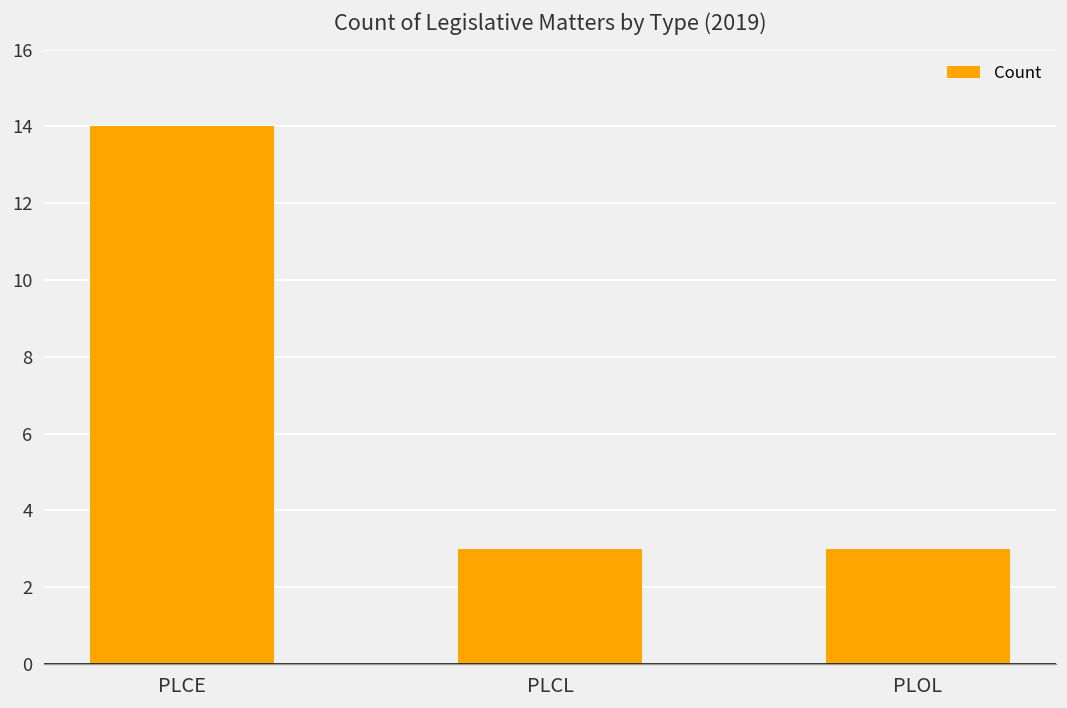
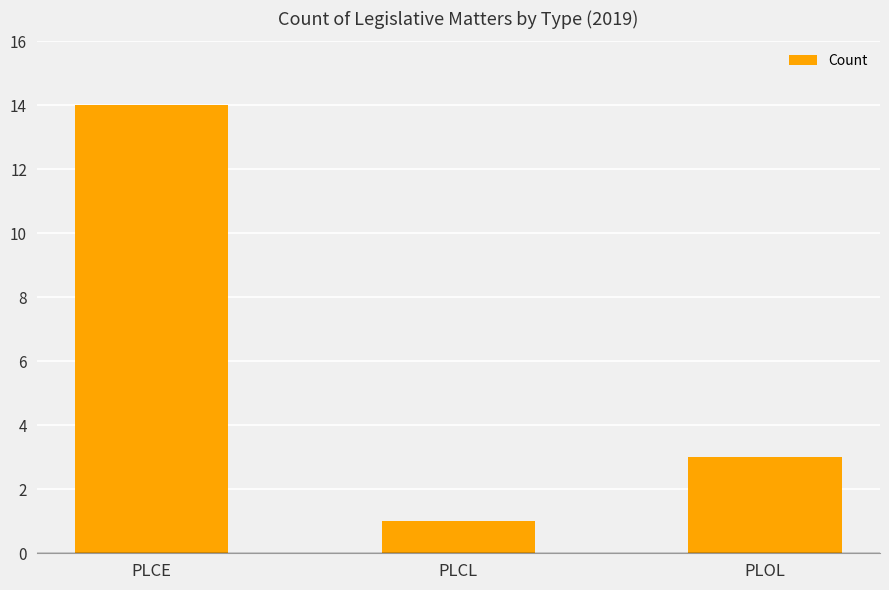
PLCL: 3 -> 1
